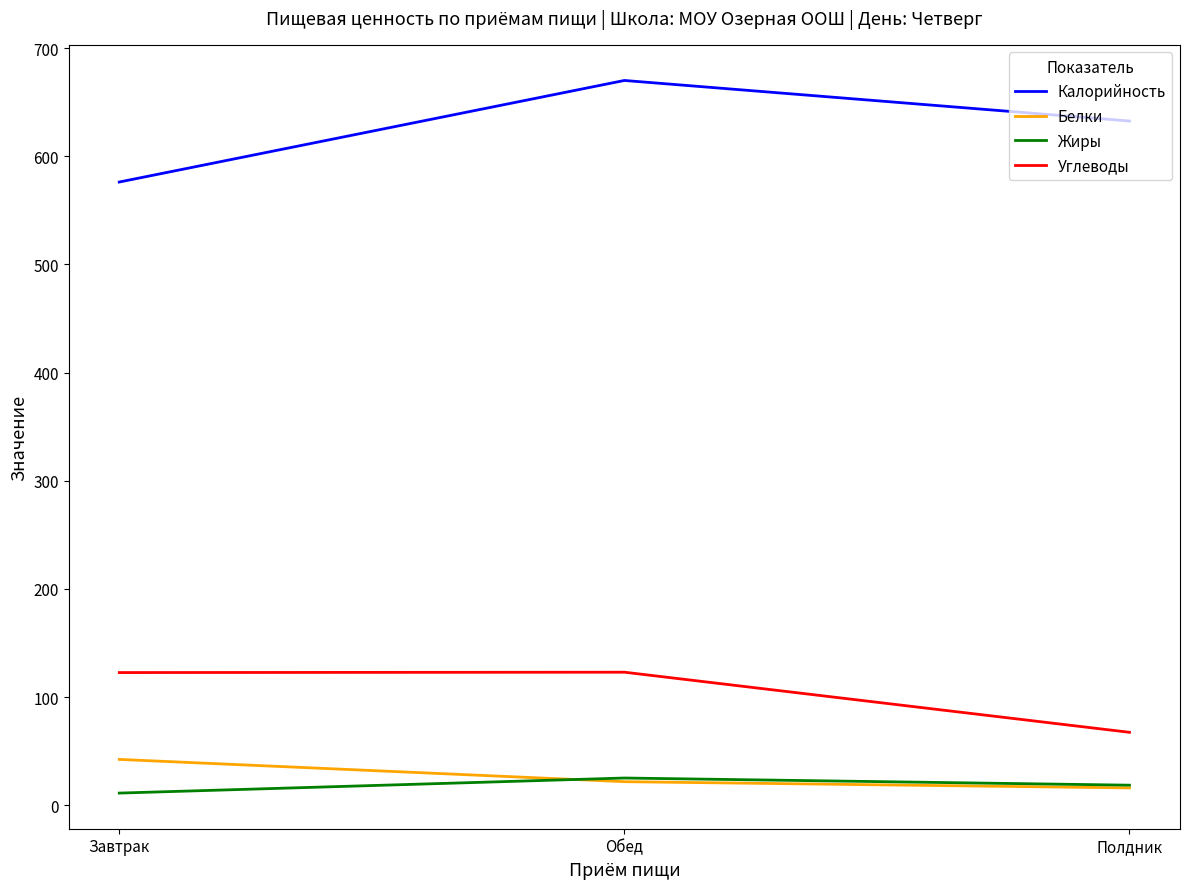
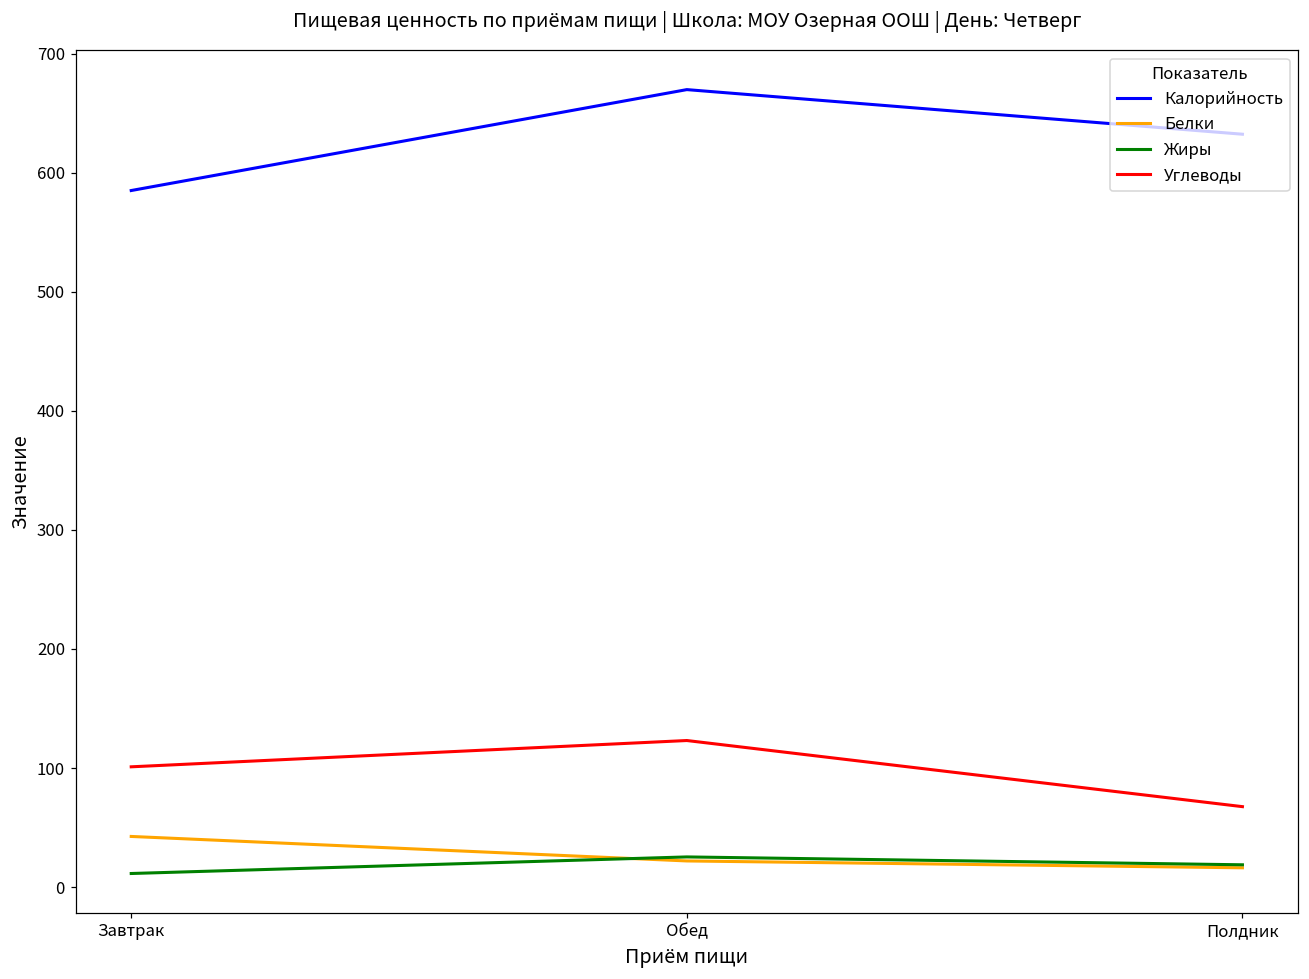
Калорийность, Завтрак: 576 -> 585
Углеводы, Завтрак: 123 -> 101
